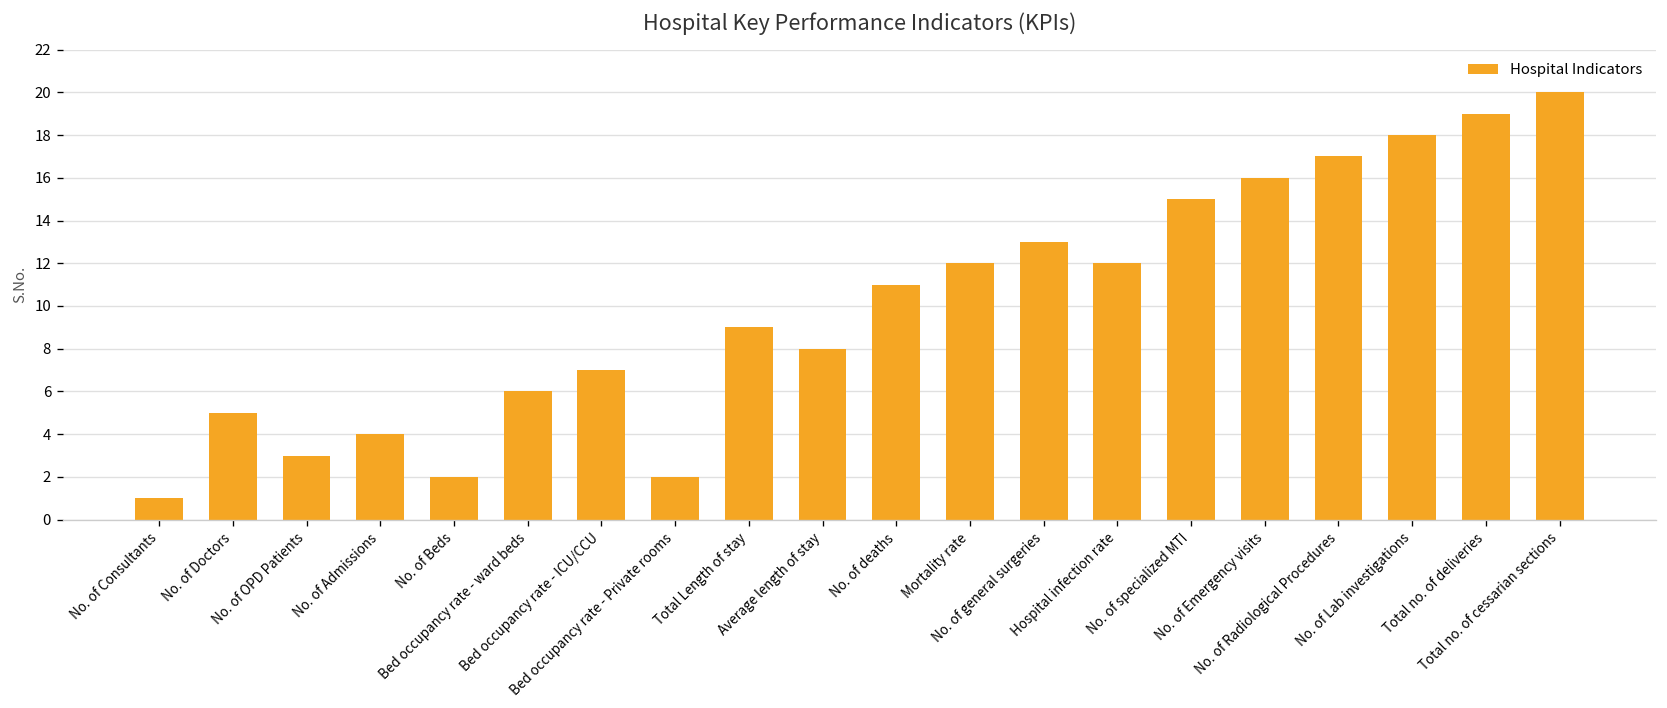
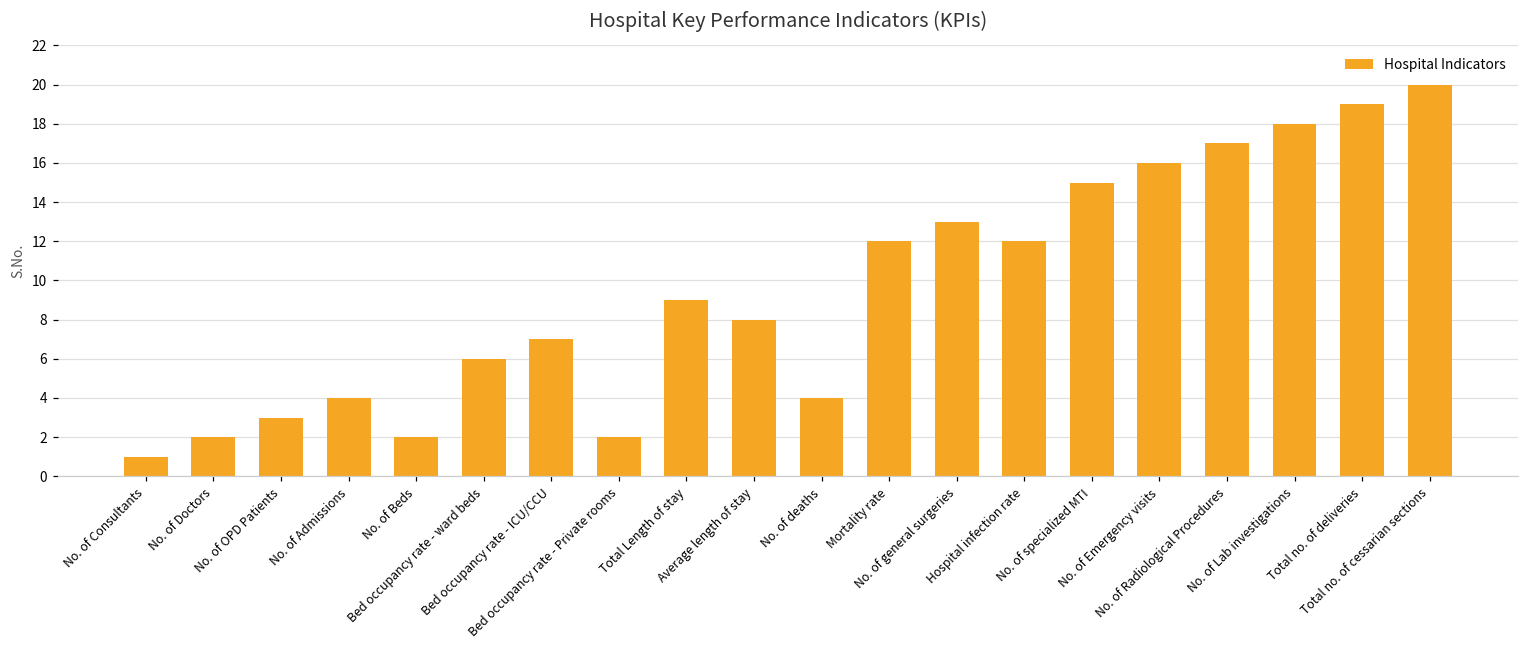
No. of Doctors: 5 -> 2
No. of deaths: 11 -> 4
